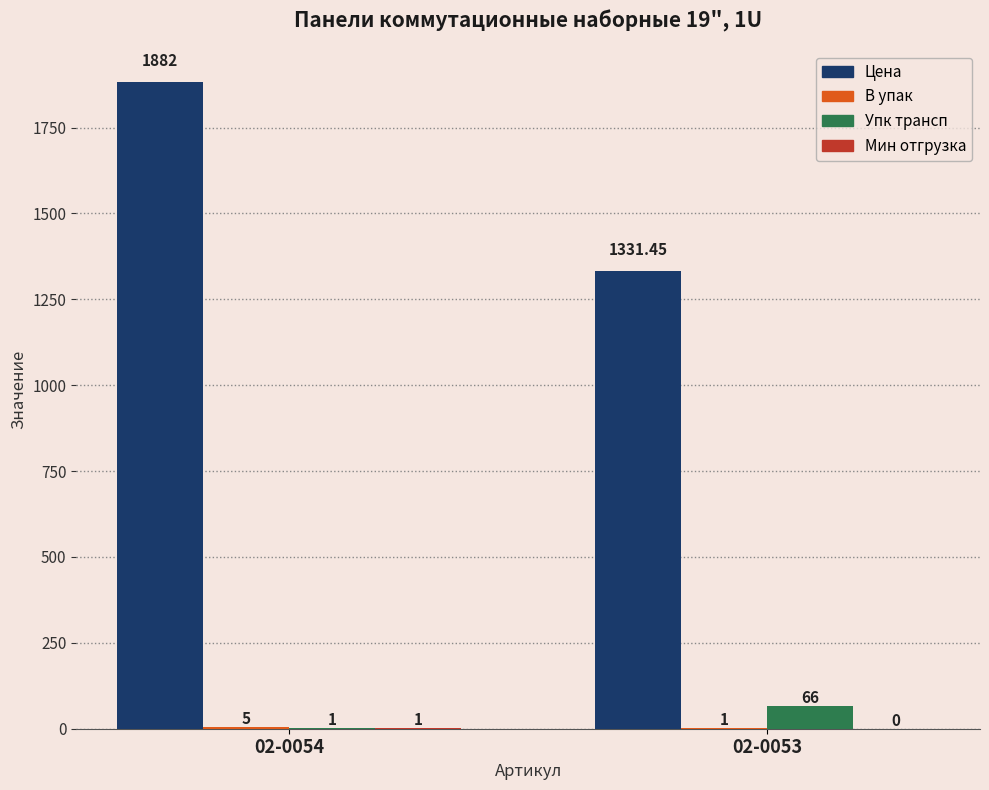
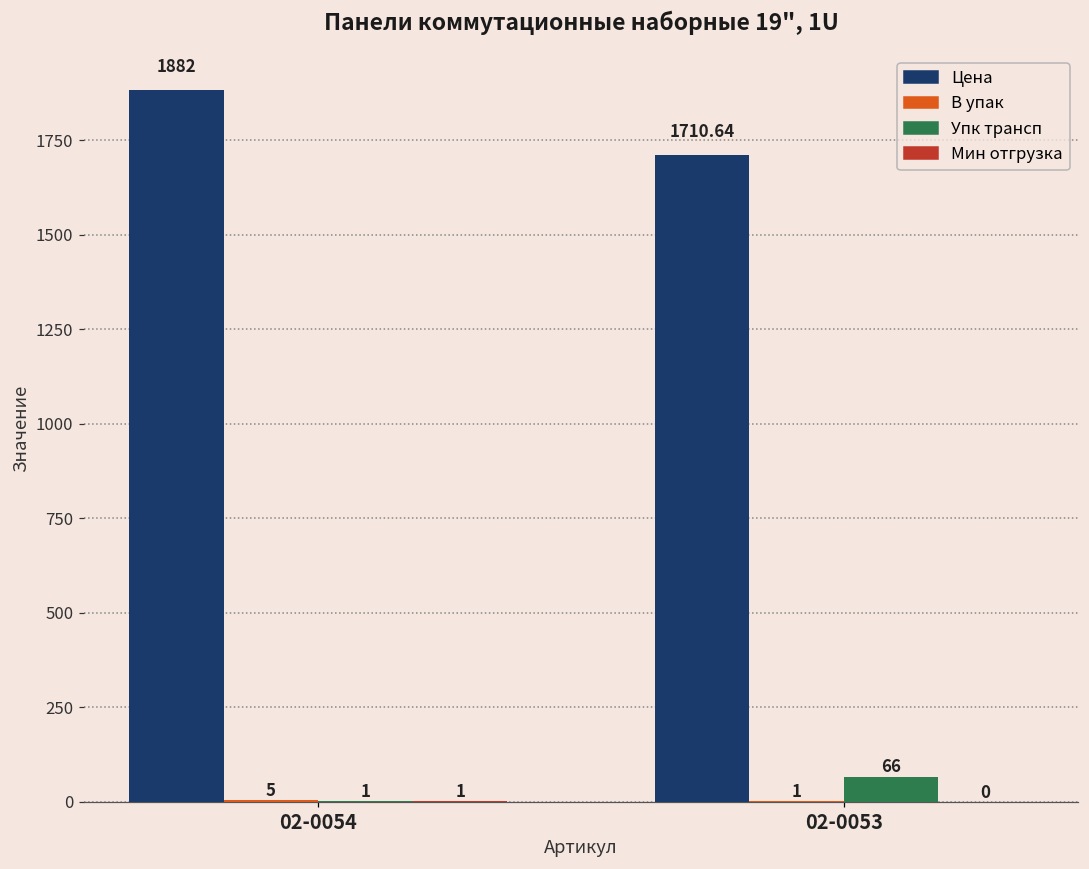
Цена, 02-0053: 1331.45 -> 1710.64
